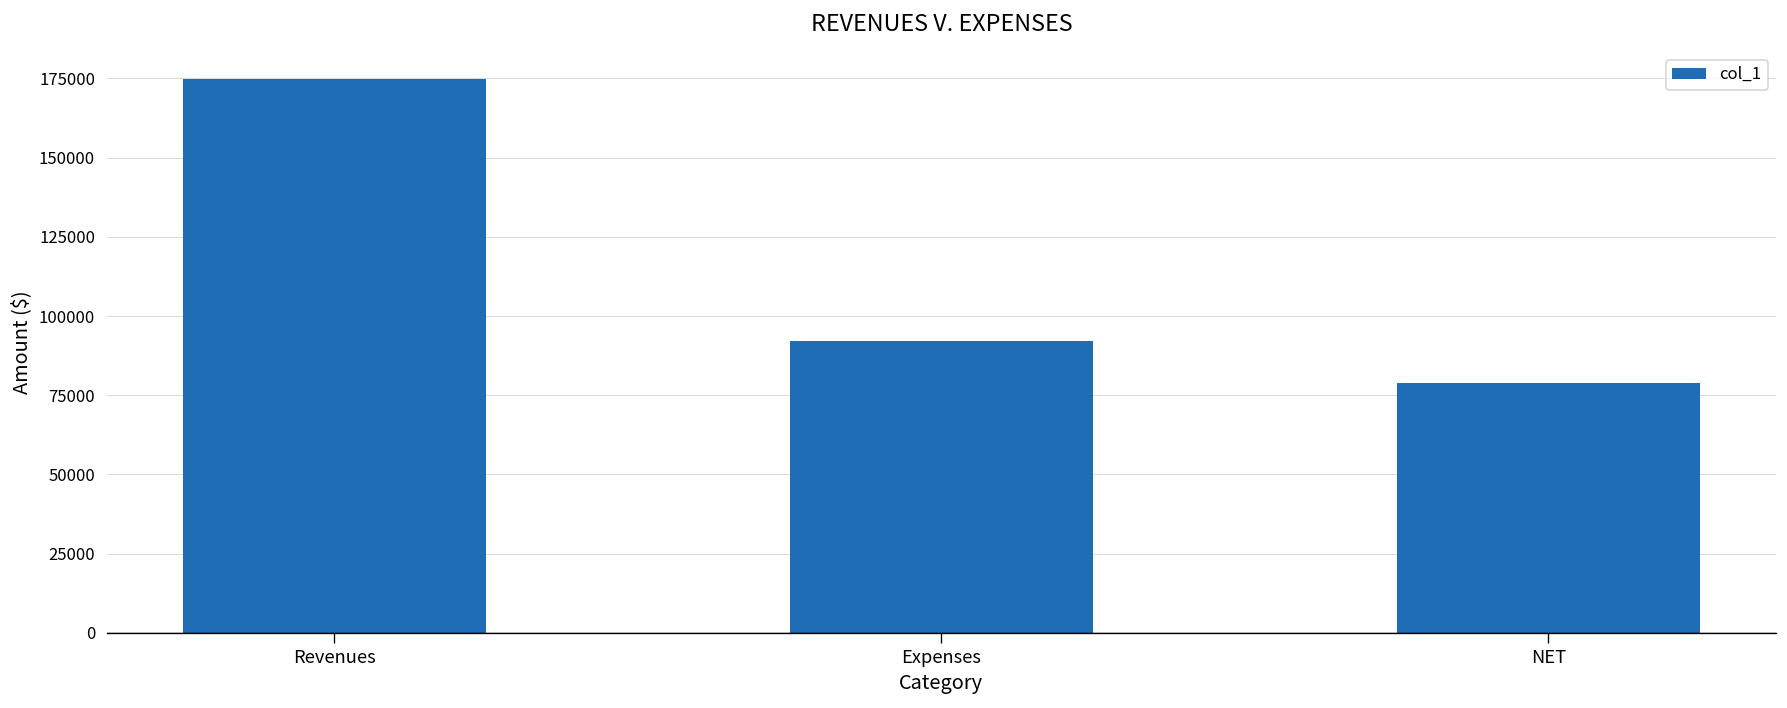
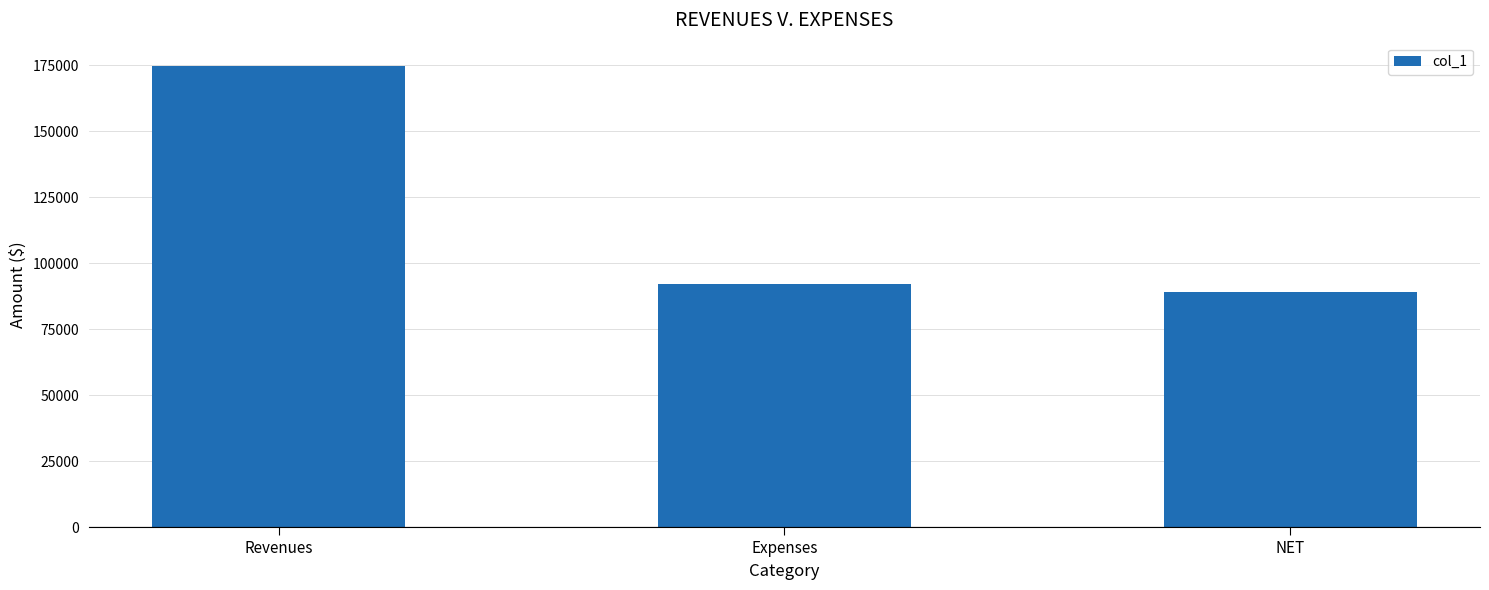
NET: 79000 -> 89000
